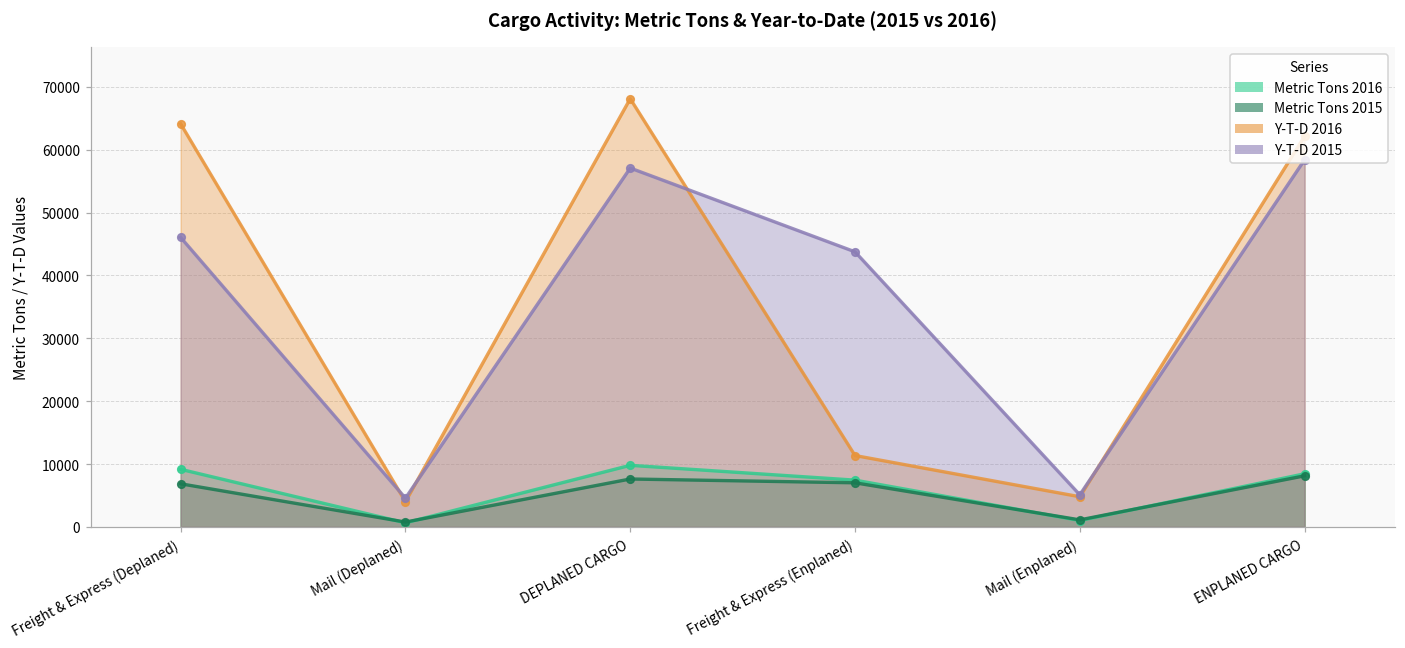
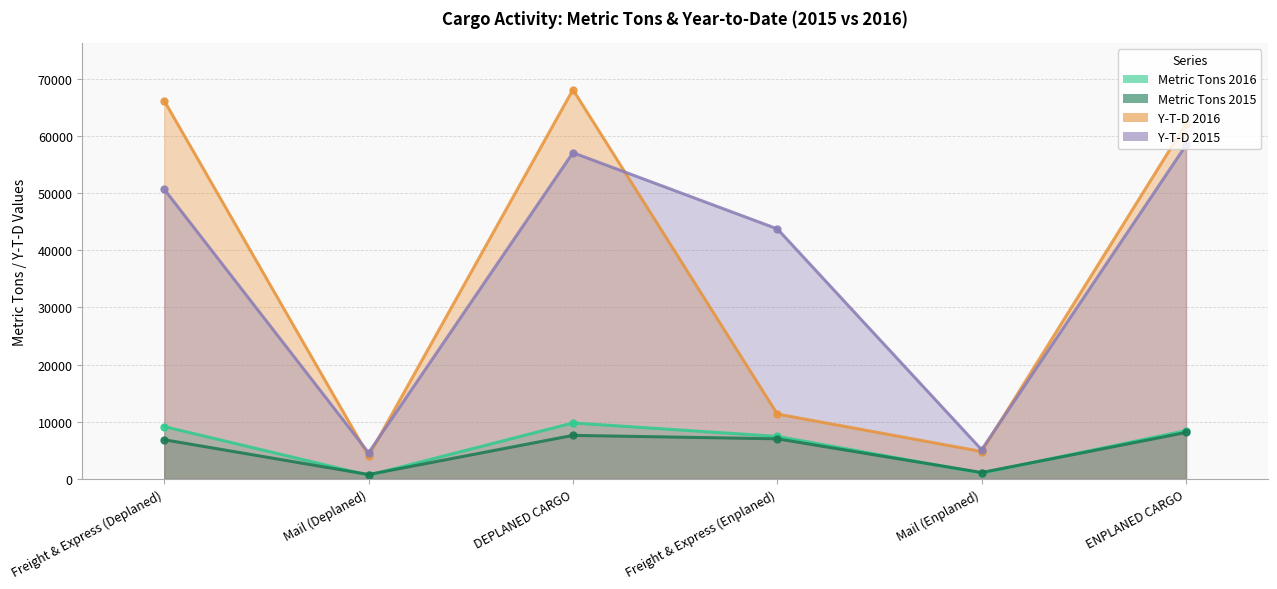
Y-T-D 2016, Freight & Express (Deplaned): 64000 -> 66000
Y-T-D 2015, Freight & Express (Deplaned): 46000 -> 51000
